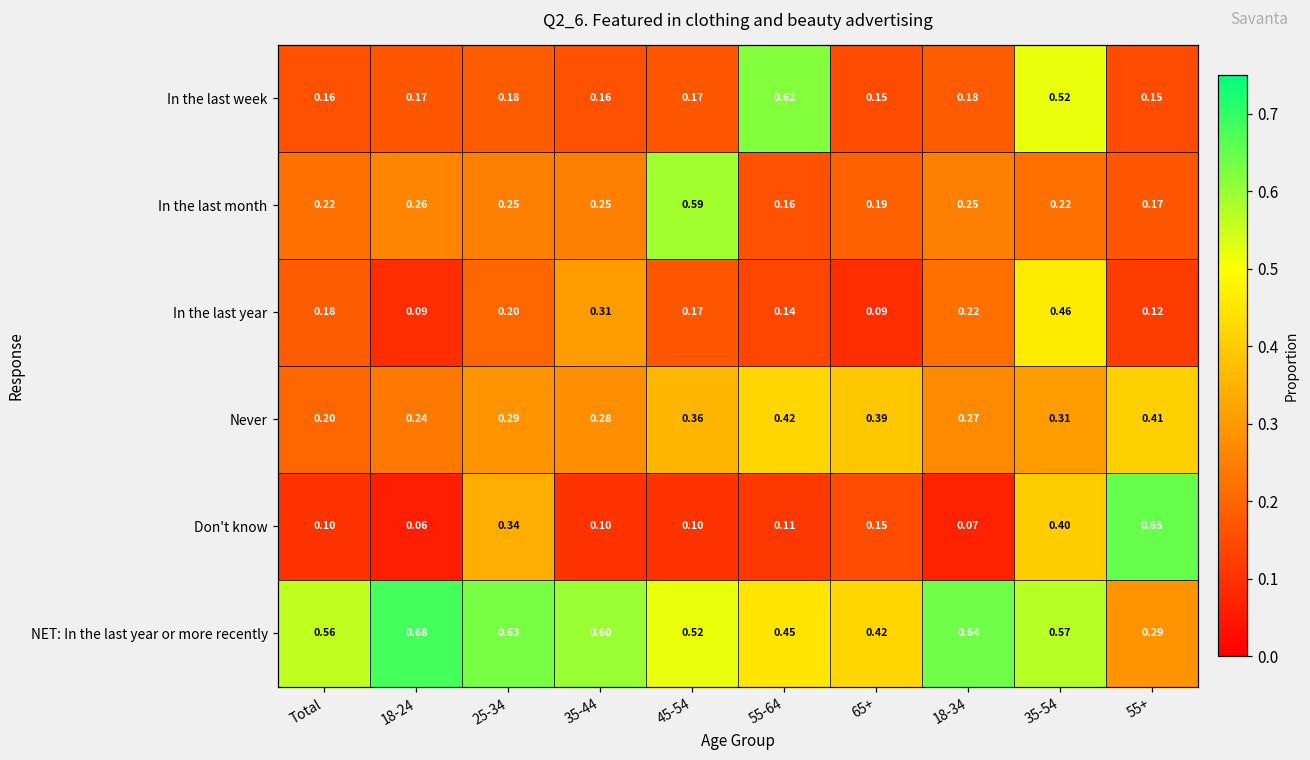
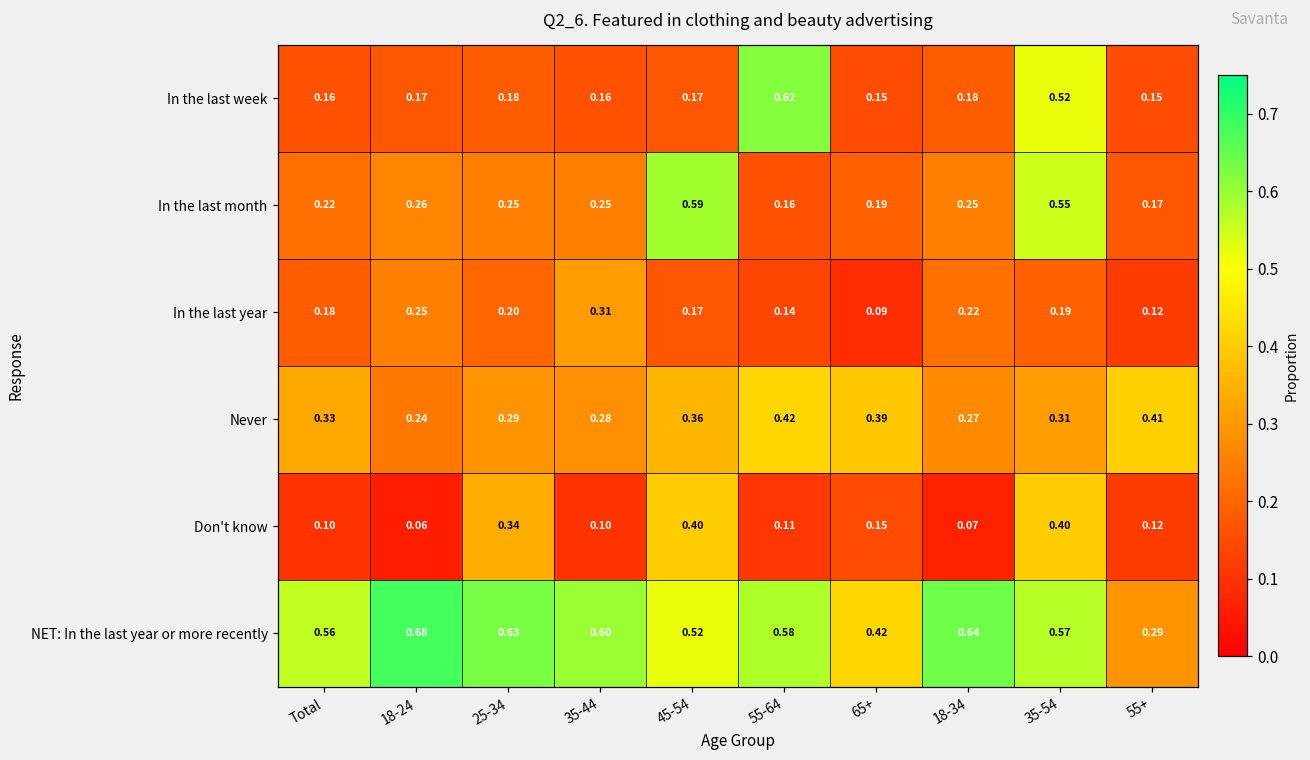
In the last month, 35-54: 0.22 -> 0.55
In the last year, 18-24: 0.09 -> 0.25
In the last year, 35-54: 0.46 -> 0.19
Never, Total: 0.20 -> 0.33
Don't know, 45-54: 0.10 -> 0.40
Don't know, 55+: 0.65 -> 0.12
NET: In the last year or more recently, 55-64: 0.45 -> 0.58
